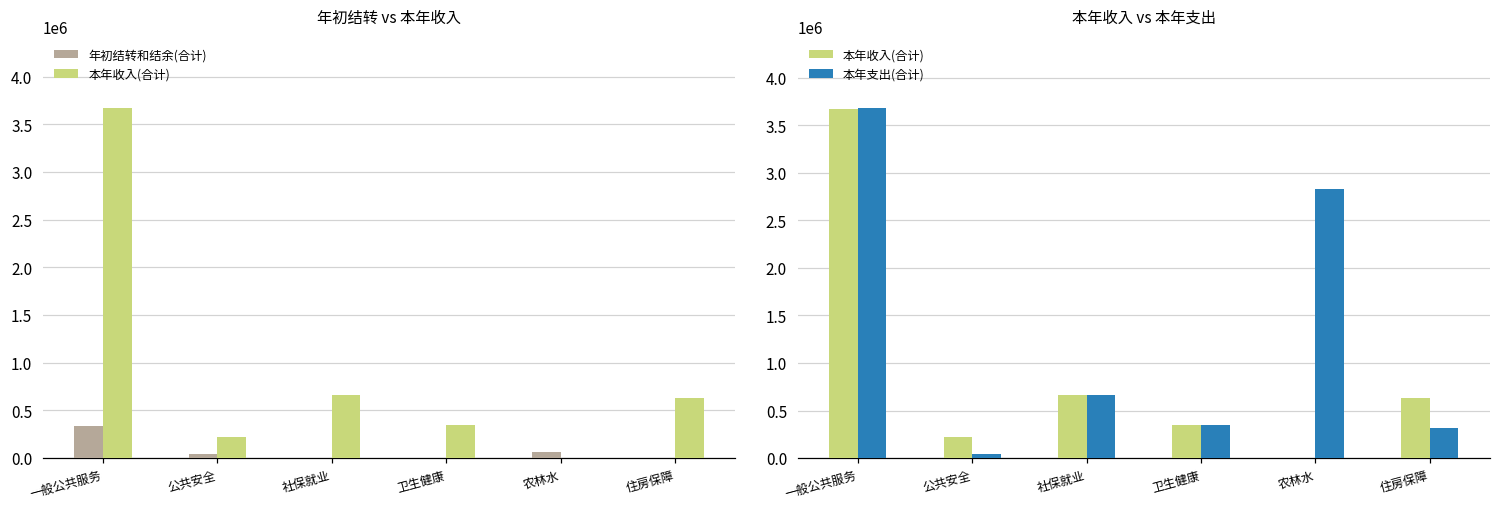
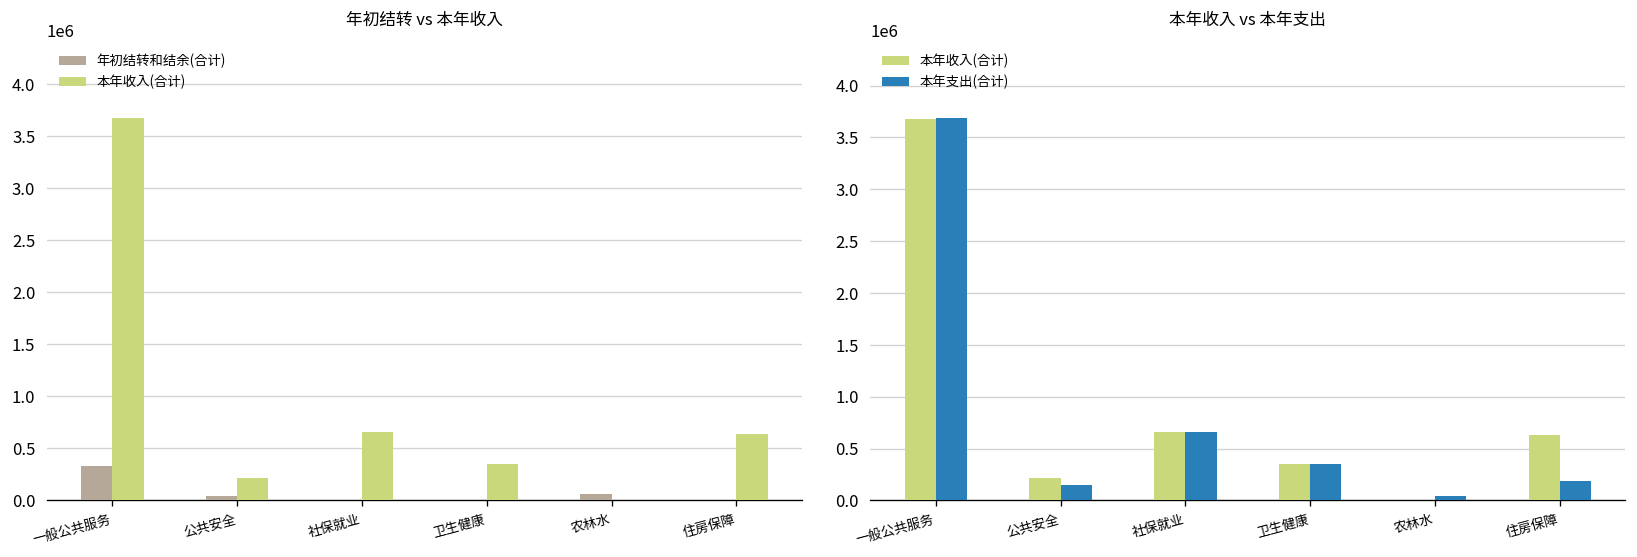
本年收入 vs 本年支出, 本年支出(合计), 公共安全: 0 -> 200000
本年收入 vs 本年支出, 本年支出(合计), 农林水: 2800000 -> 0
本年收入 vs 本年支出, 本年支出(合计), 住房保障: 300000 -> 200000
